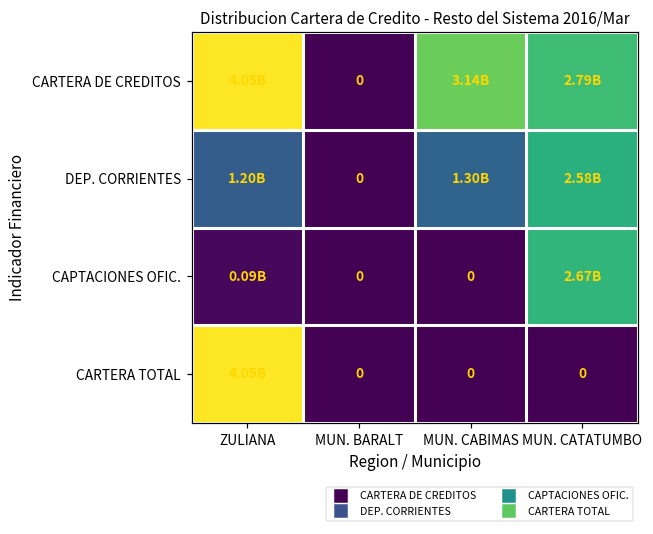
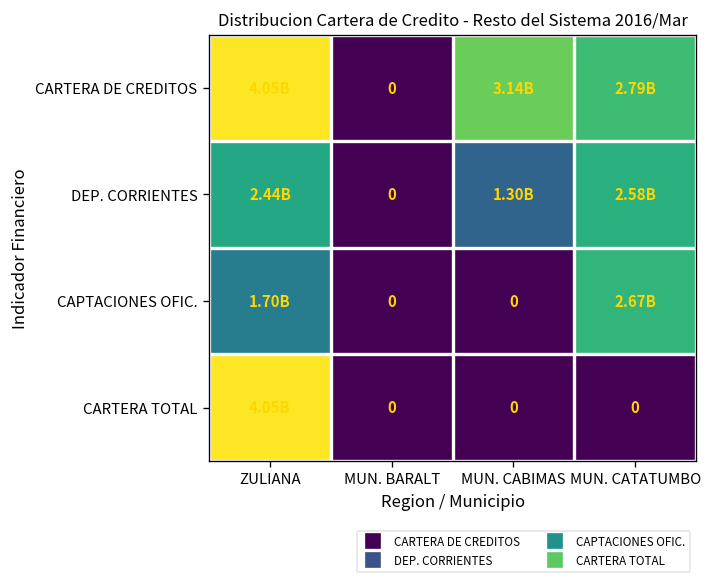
DEP. CORRIENTES, ZULIANA: 1.20B -> 2.44B
CAPTACIONES OFIC., ZULIANA: 0.09B -> 1.70B
